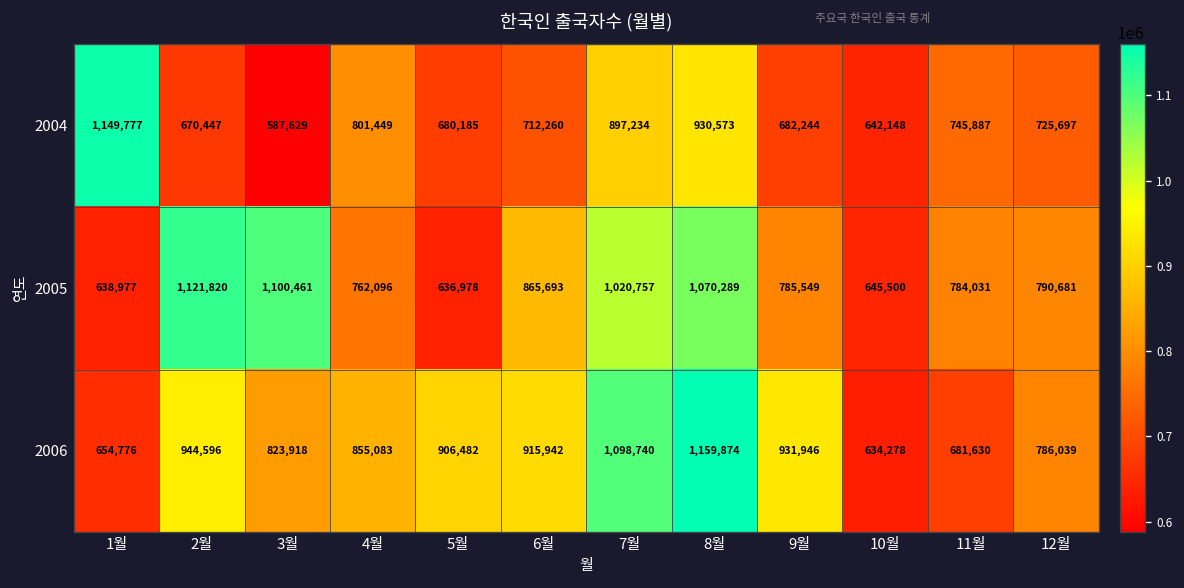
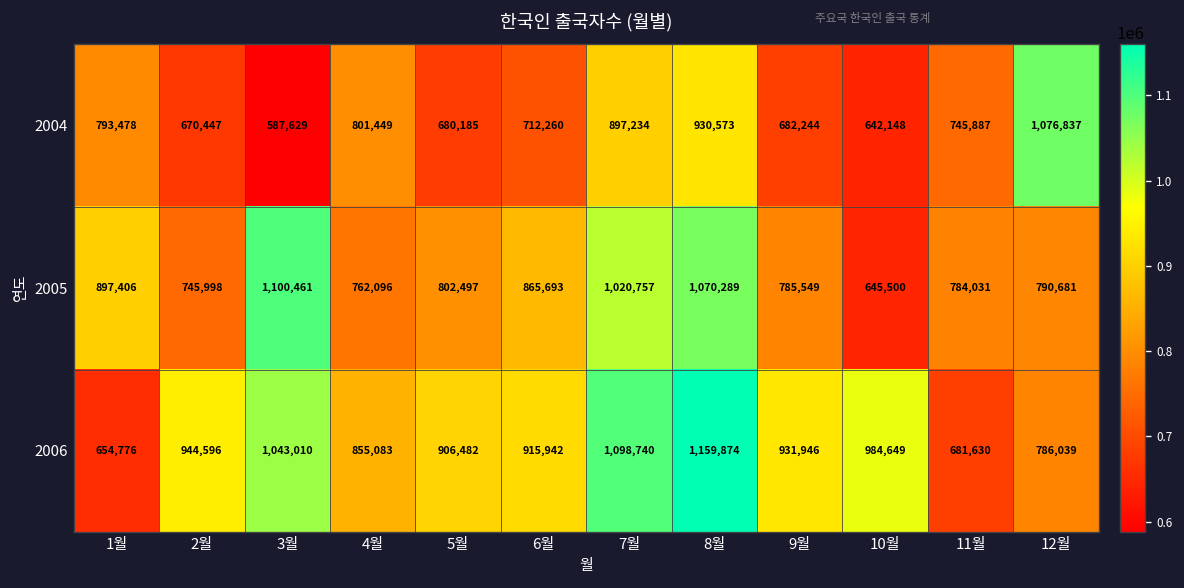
2004, 1월: 1,149,777 -> 793,478
2004, 12월: 725,697 -> 1,076,837
2005, 1월: 638,977 -> 897,406
2005, 2월: 1,121,820 -> 745,998
2005, 5월: 636,978 -> 802,497
2006, 3월: 823,918 -> 1,043,010
2006, 10월: 634,278 -> 984,649
